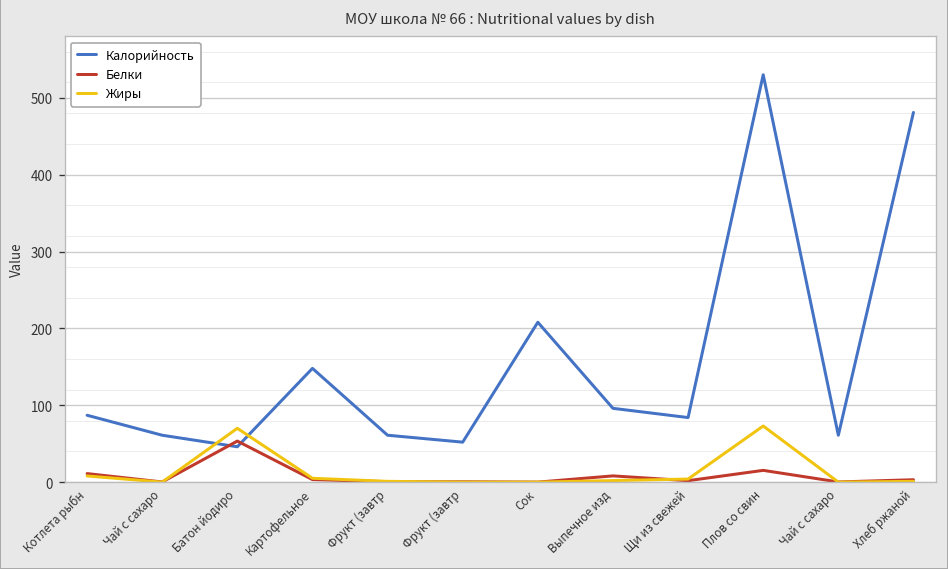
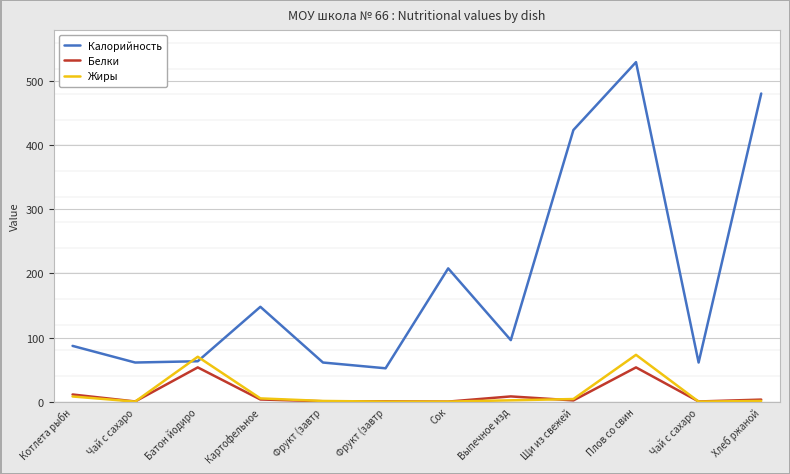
Калорийность, Батон йодиро: 50 -> 60
Калорийность, Щи из свежей: 80 -> 420
Белки, Плов со свин: 20 -> 50
